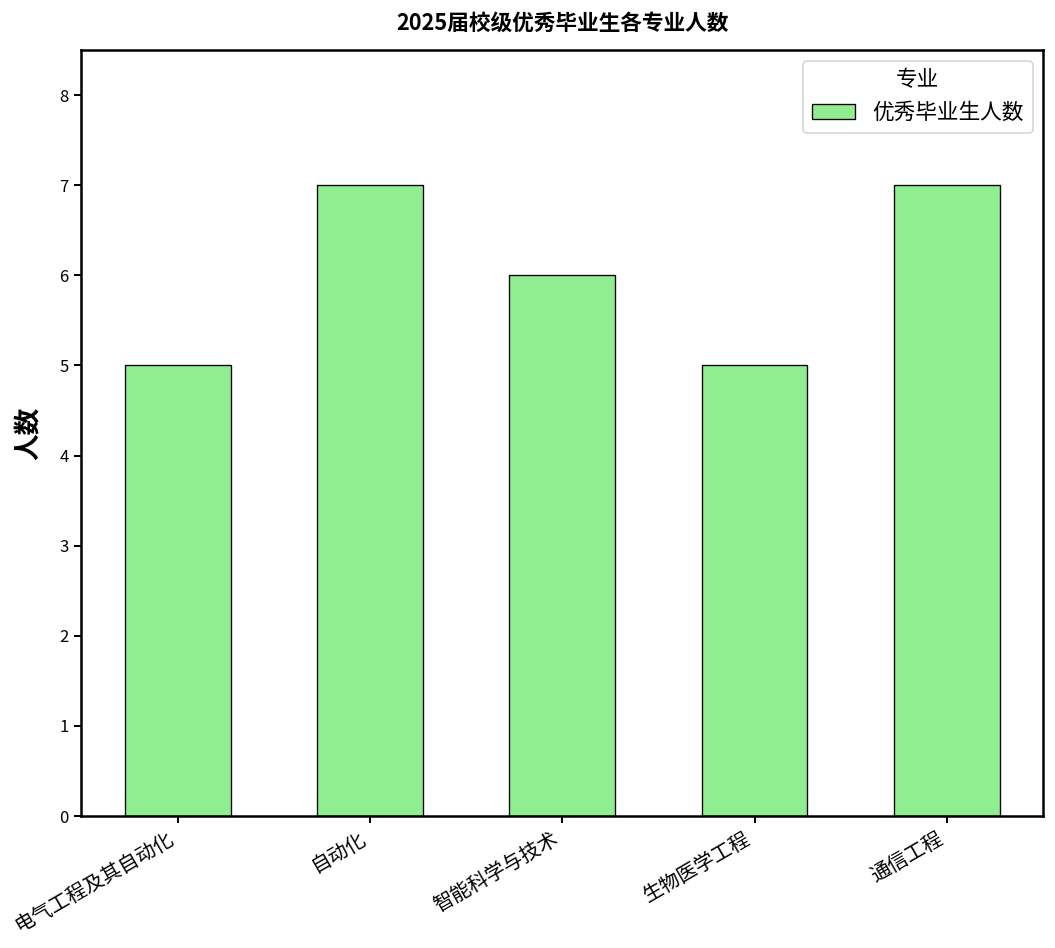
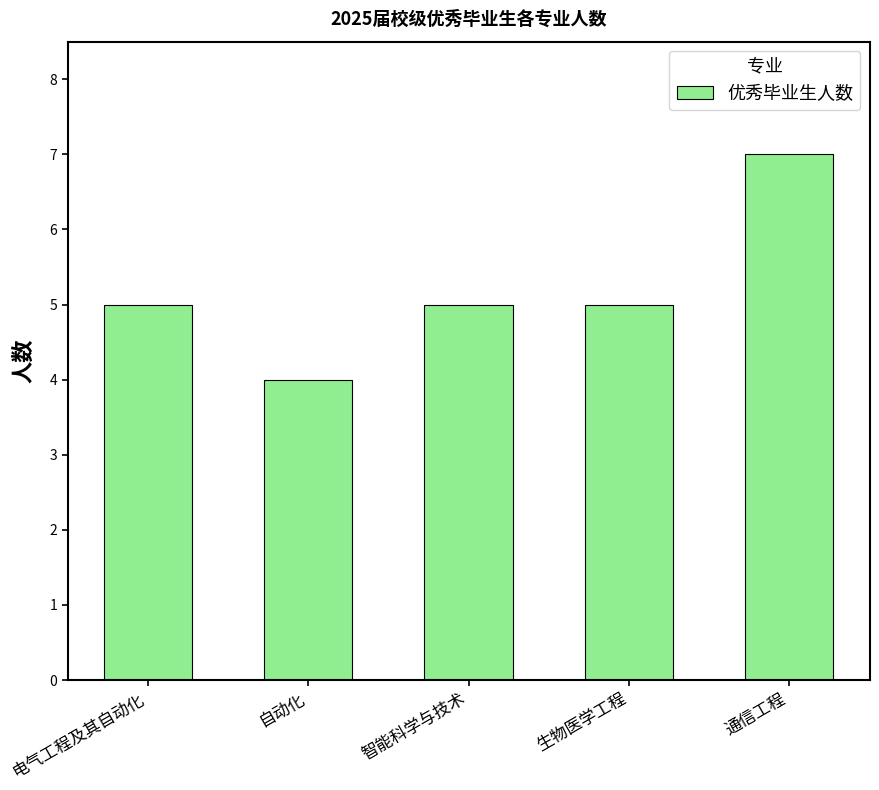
自动化: 7 -> 4
智能科学与技术: 6 -> 5
